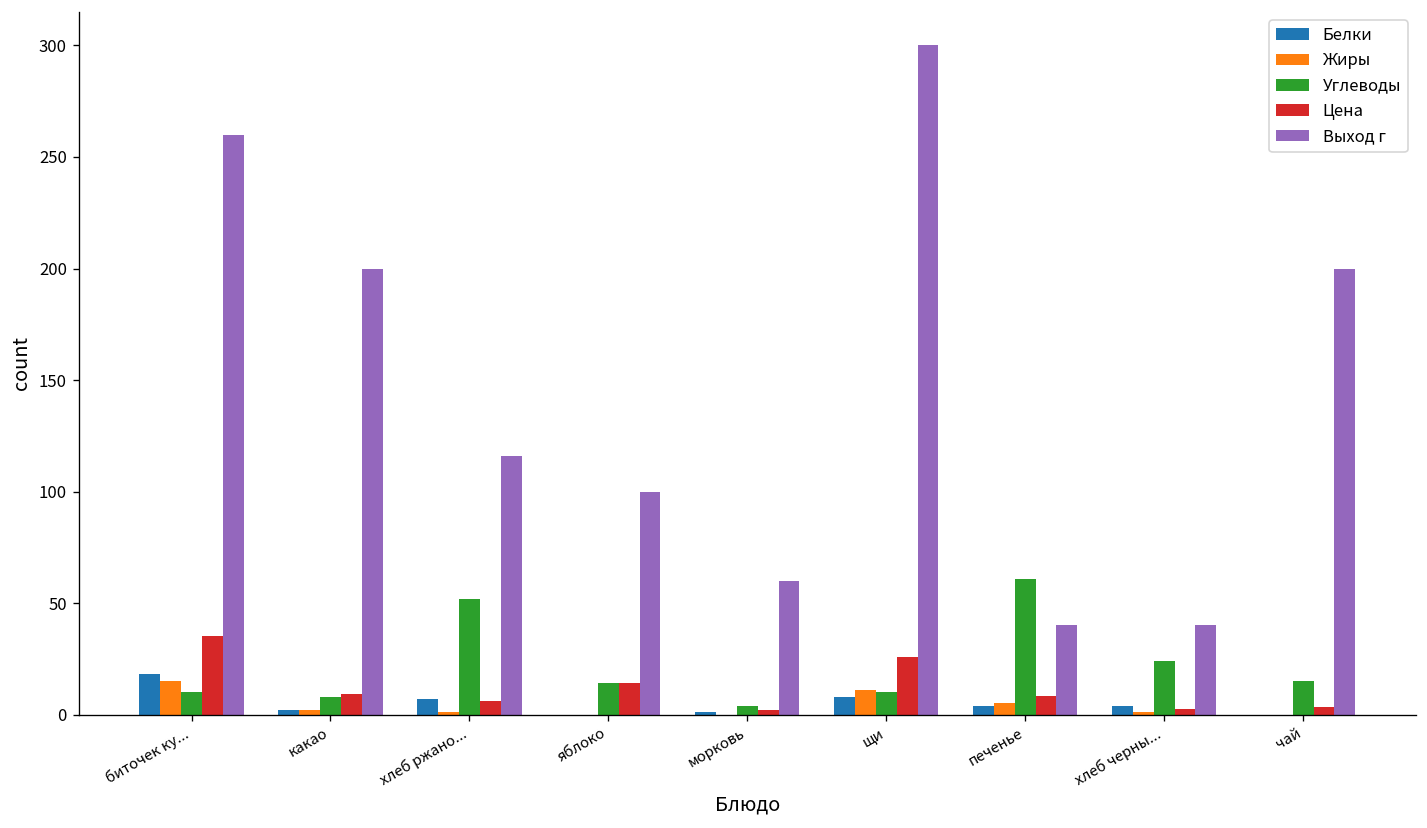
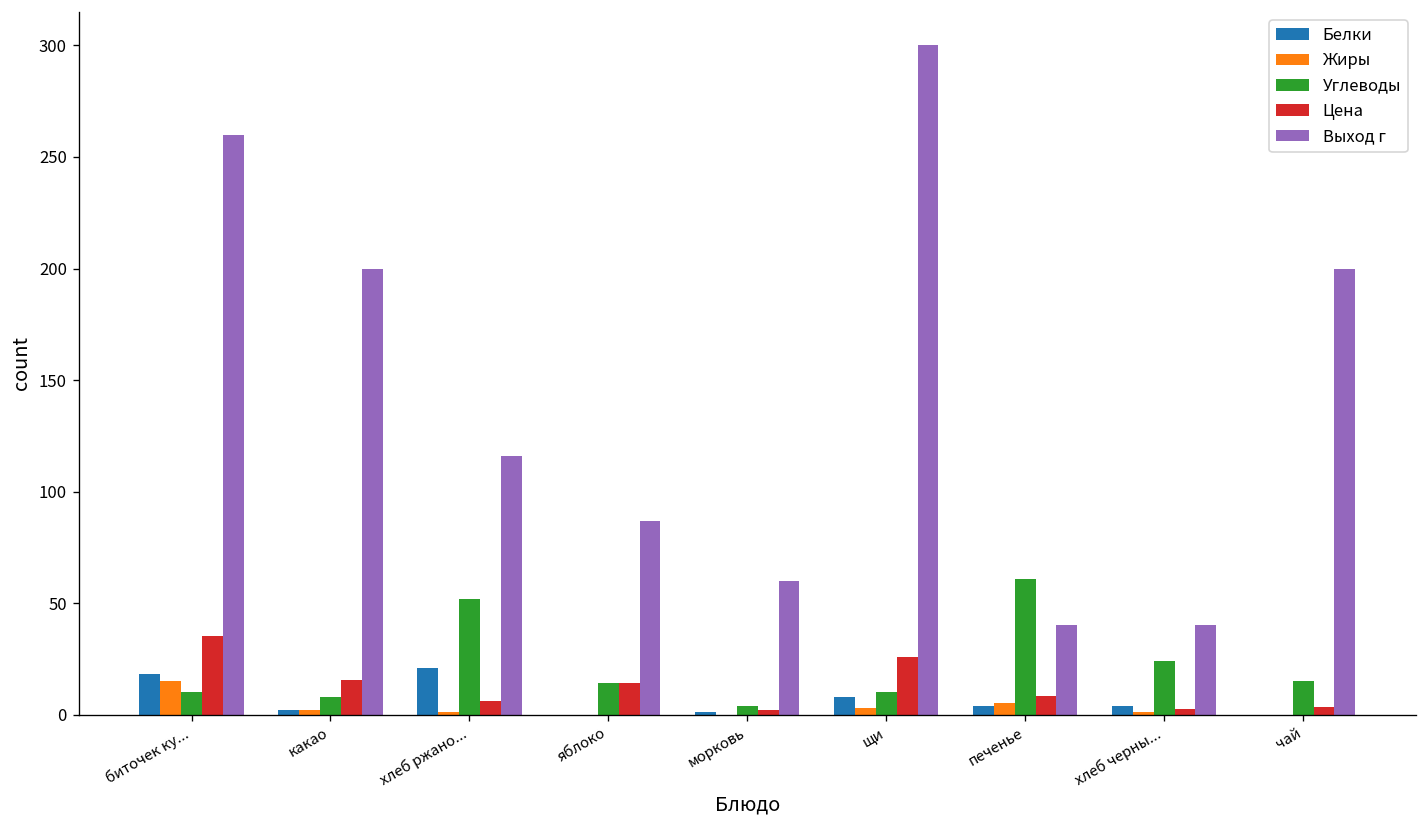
Цена, какао: 9 -> 16
Белки, хлеб ржано...: 7 -> 21
Выход г, яблоко: 100 -> 87
Жиры, щи: 11 -> 3
